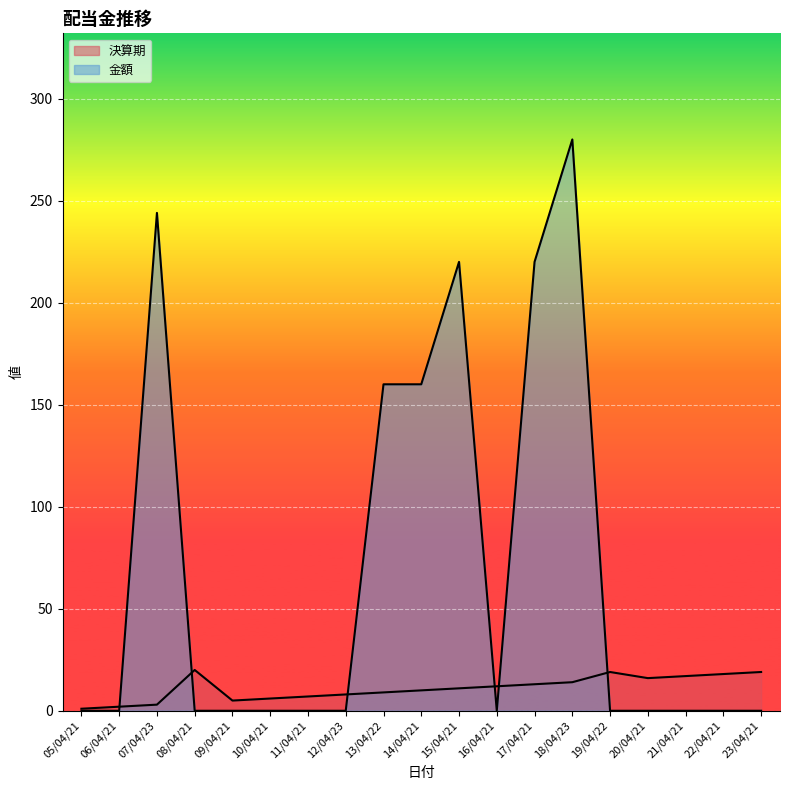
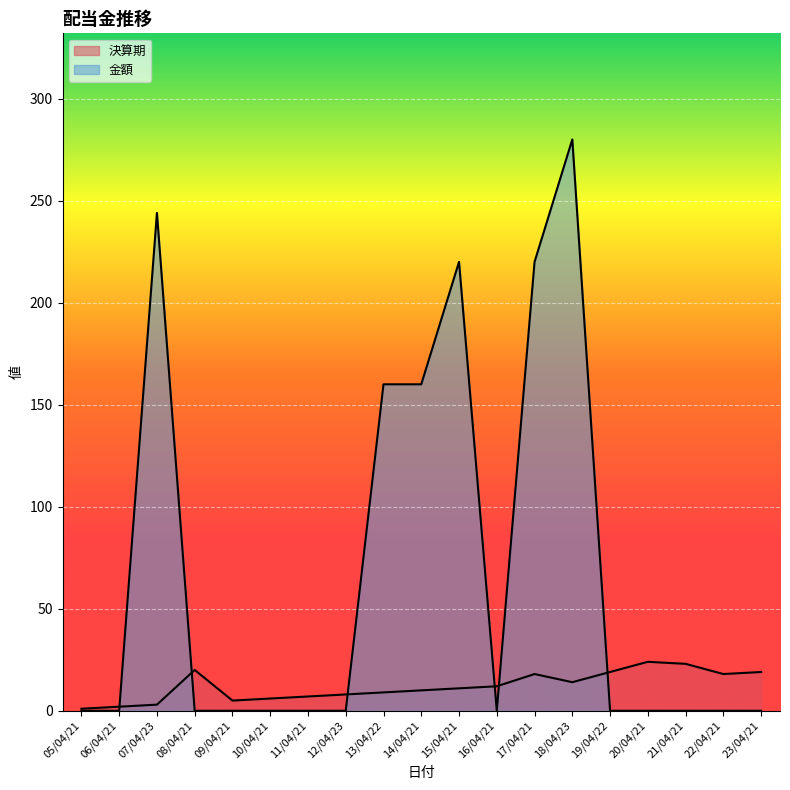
決算期, 17/04/21: 13 -> 18
決算期, 20/04/21: 16 -> 24
決算期, 21/04/21: 17 -> 23
